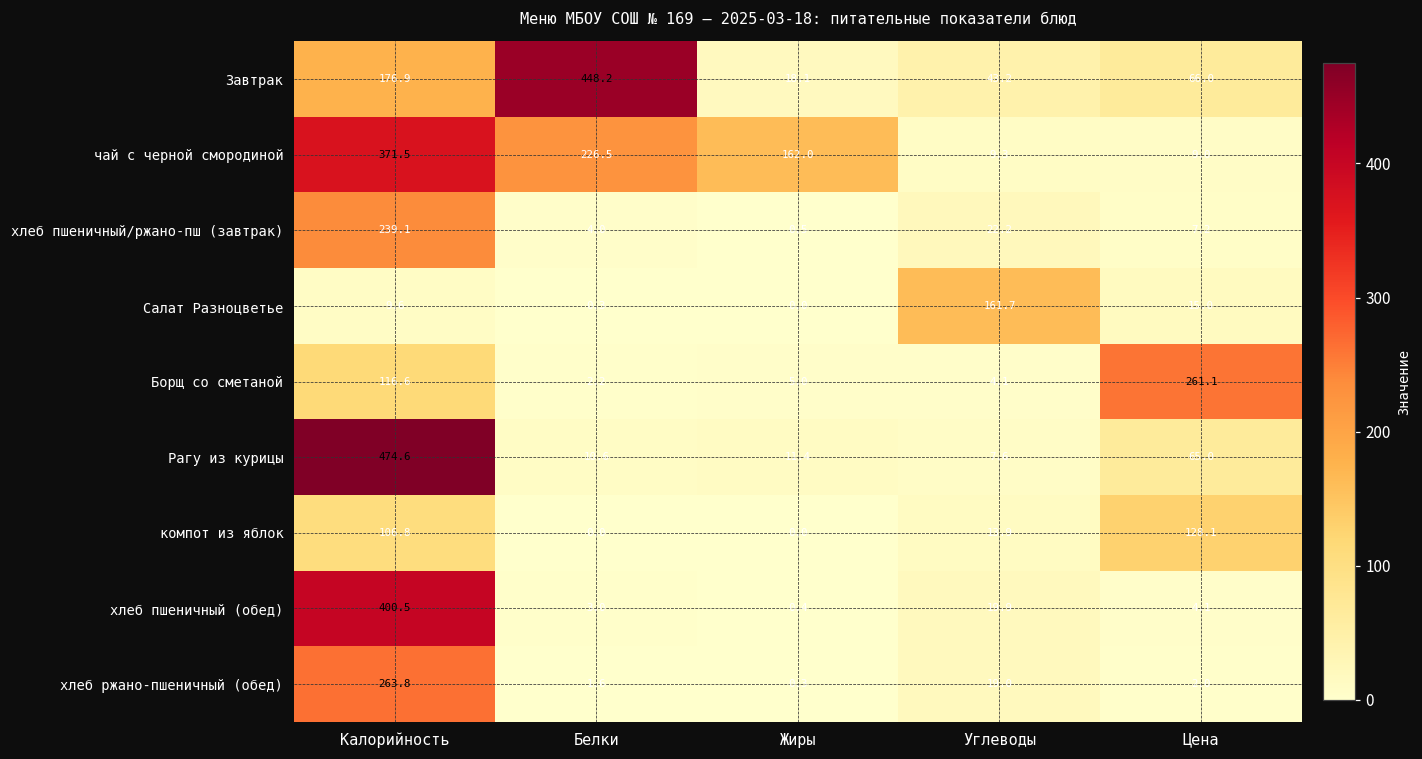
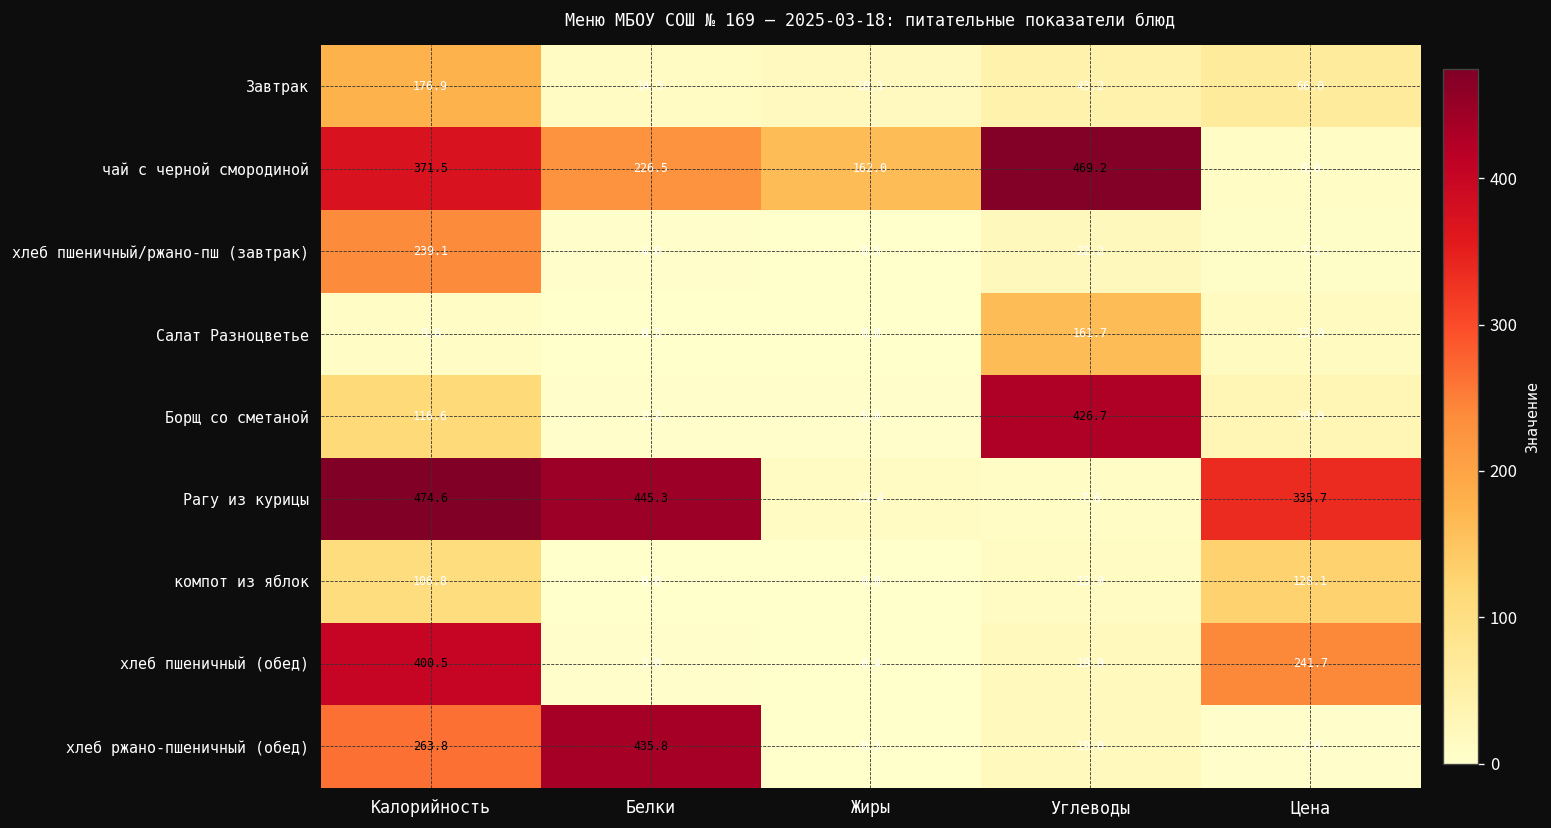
Завтрак, Белки: 448.2 -> 14.5
чай с черной смородиной, Углеводы: 9.3 -> 469.2
Борщ со сметаной, Углеводы: 4.1 -> 426.7
Борщ со сметаной, Цена: 261.1 -> 30.0
Рагу из курицы, Белки: 10.6 -> 445.3
Рагу из курицы, Цена: 65.0 -> 335.7
хлеб пшеничный (обед), Цена: 4.1 -> 241.7
хлеб ржано-пшеничный (обед), Белки: 1.6 -> 435.8
